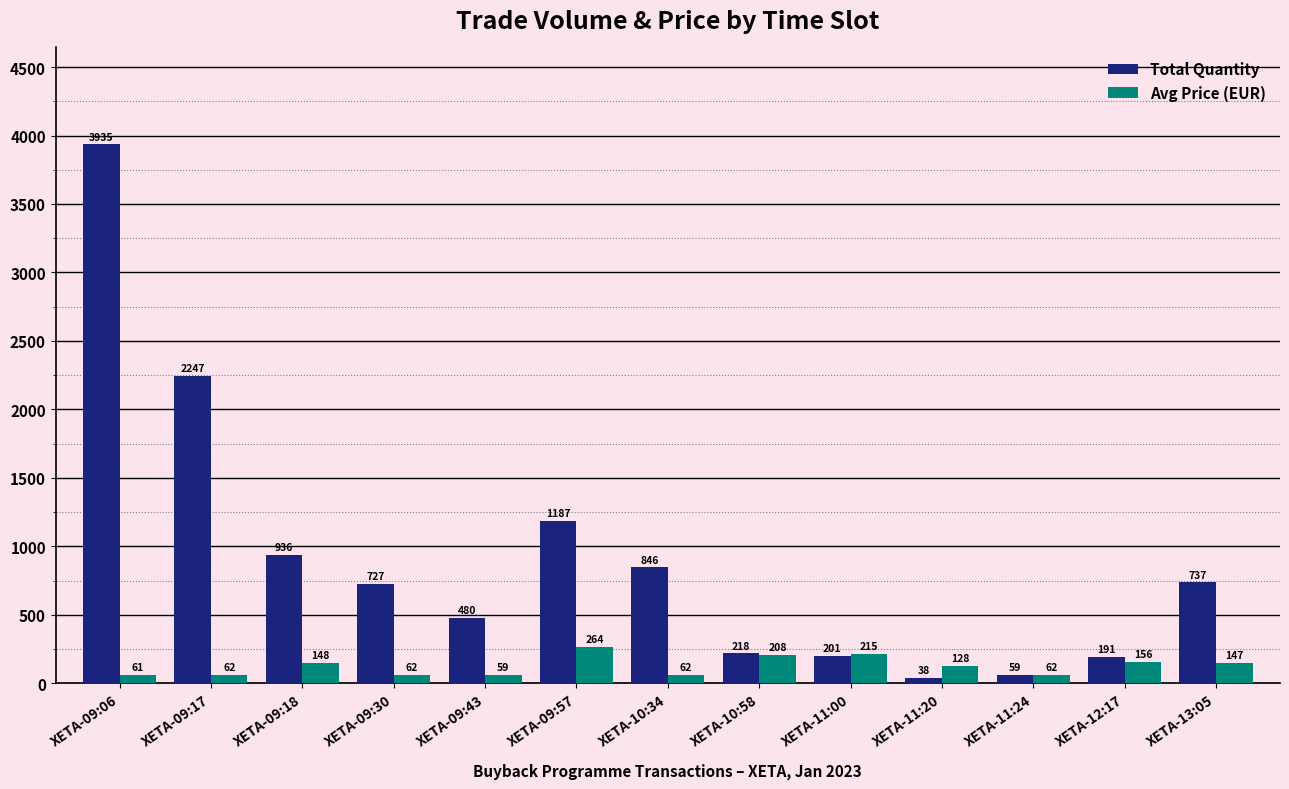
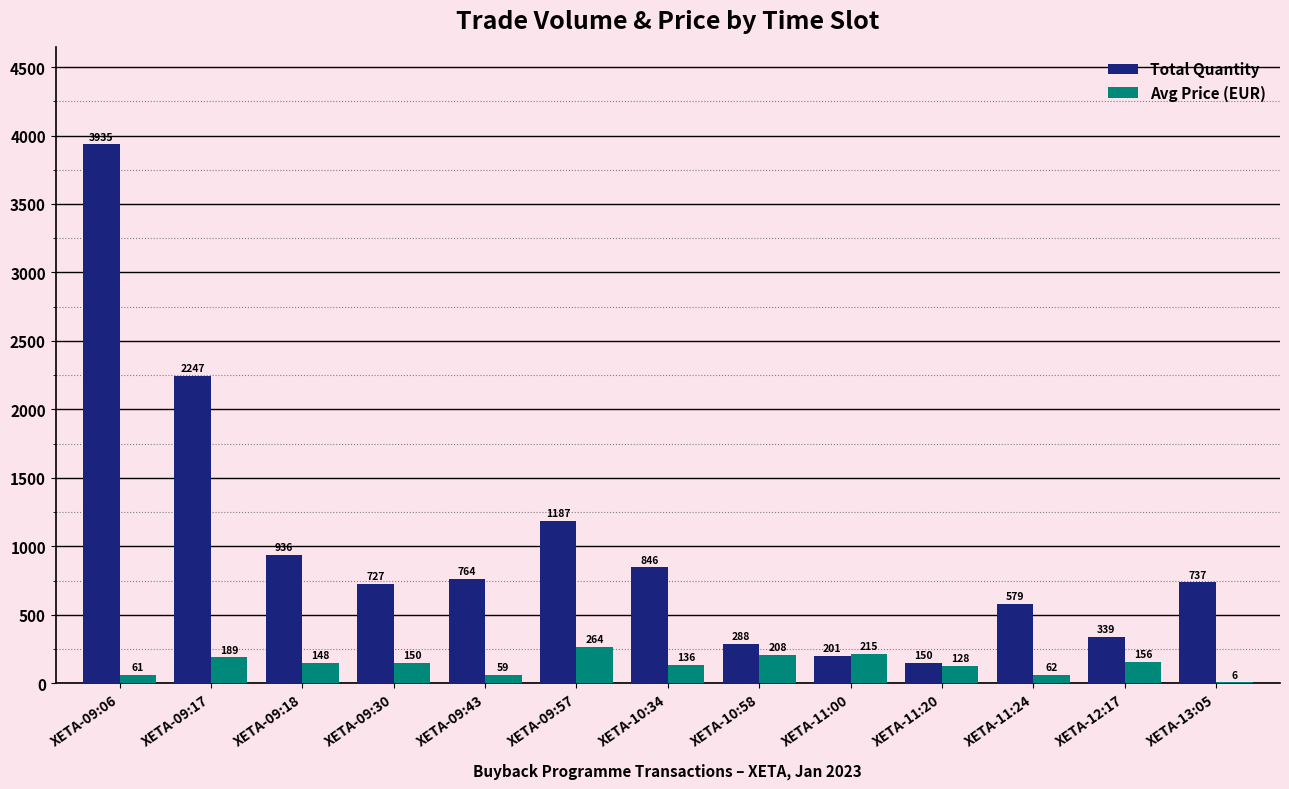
Avg Price (EUR), XETA-09:17: 62 -> 189
Avg Price (EUR), XETA-09:30: 62 -> 150
Total Quantity, XETA-09:43: 480 -> 764
Avg Price (EUR), XETA-10:34: 62 -> 136
Total Quantity, XETA-10:58: 218 -> 288
Total Quantity, XETA-11:20: 38 -> 150
Total Quantity, XETA-11:24: 59 -> 579
Total Quantity, XETA-12:17: 191 -> 339
Avg Price (EUR), XETA-13:05: 147 -> 6
